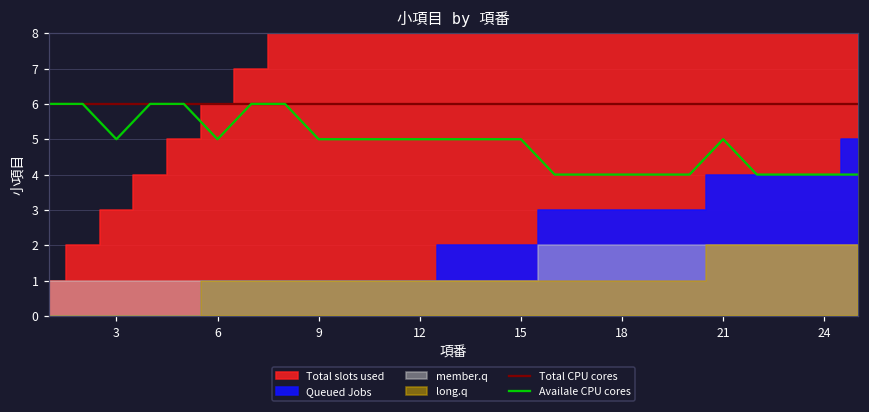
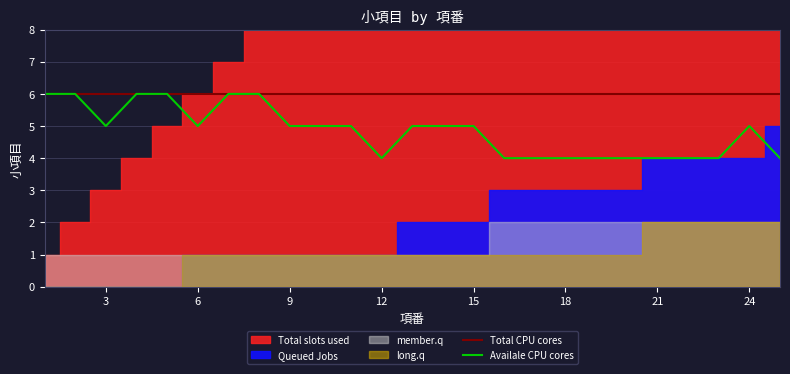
Availale CPU cores, 12: 5 -> 4
Availale CPU cores, 21: 5 -> 4
Availale CPU cores, 24: 4 -> 5
